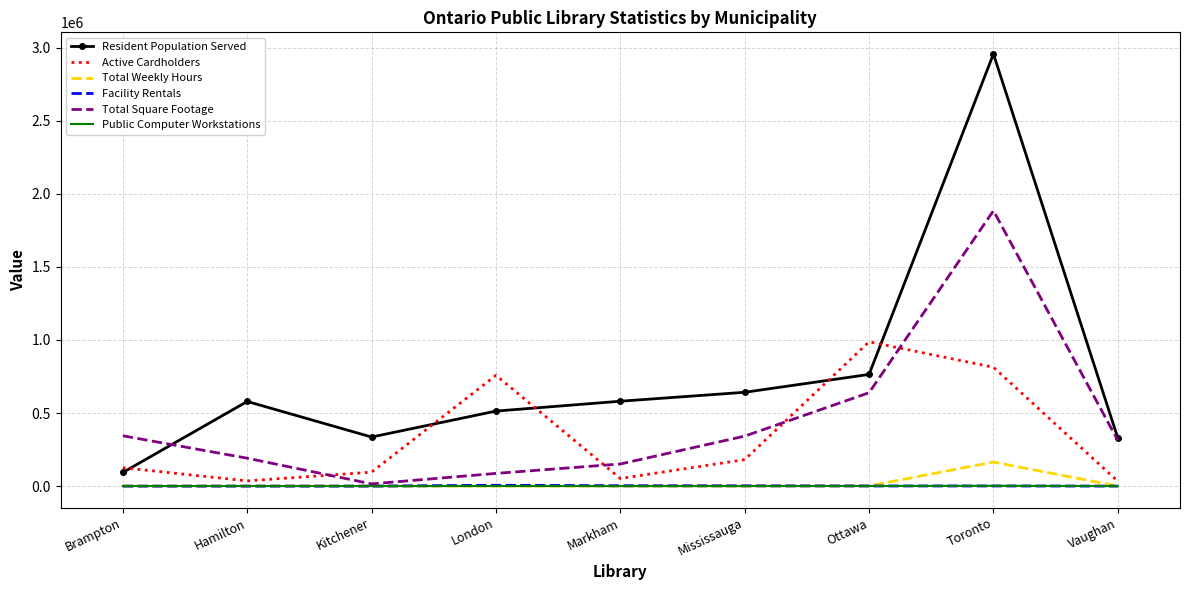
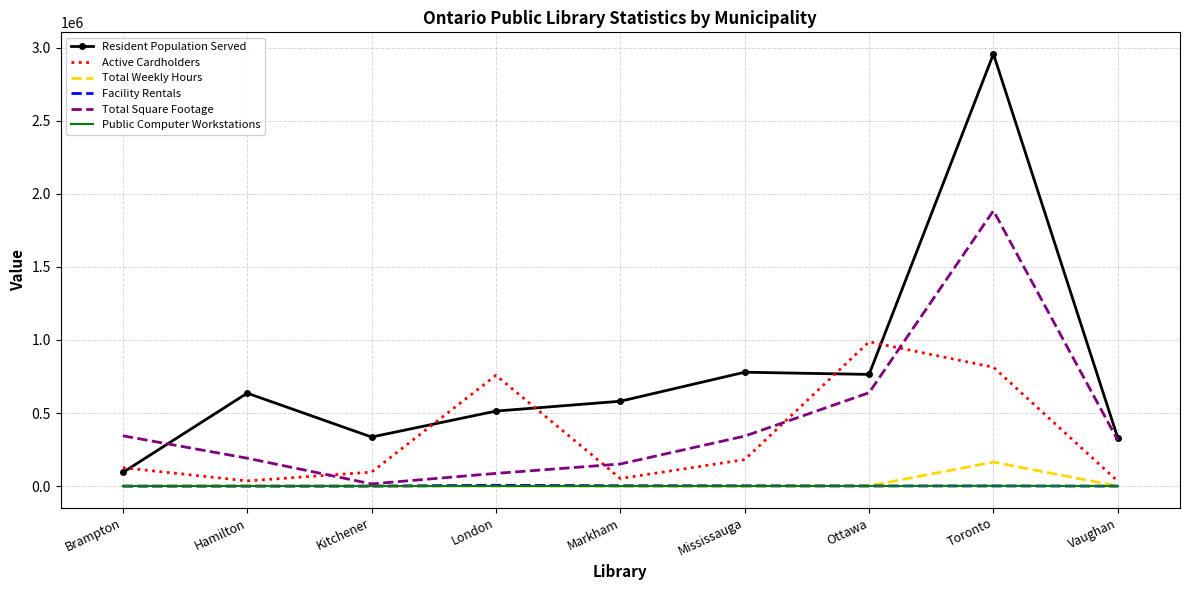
Resident Population Served, Hamilton: 580000 -> 640000
Resident Population Served, Mississauga: 640000 -> 780000
